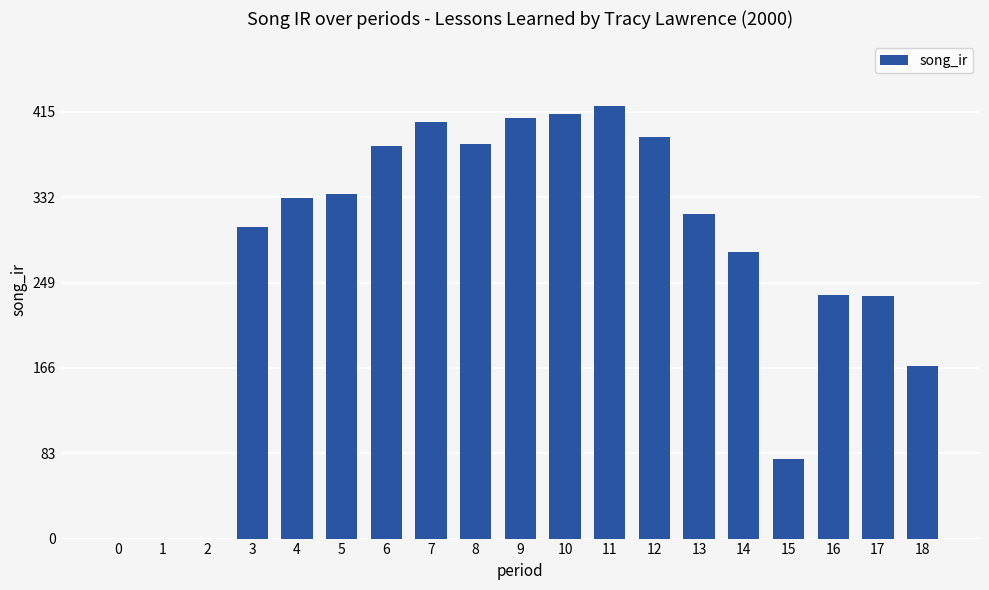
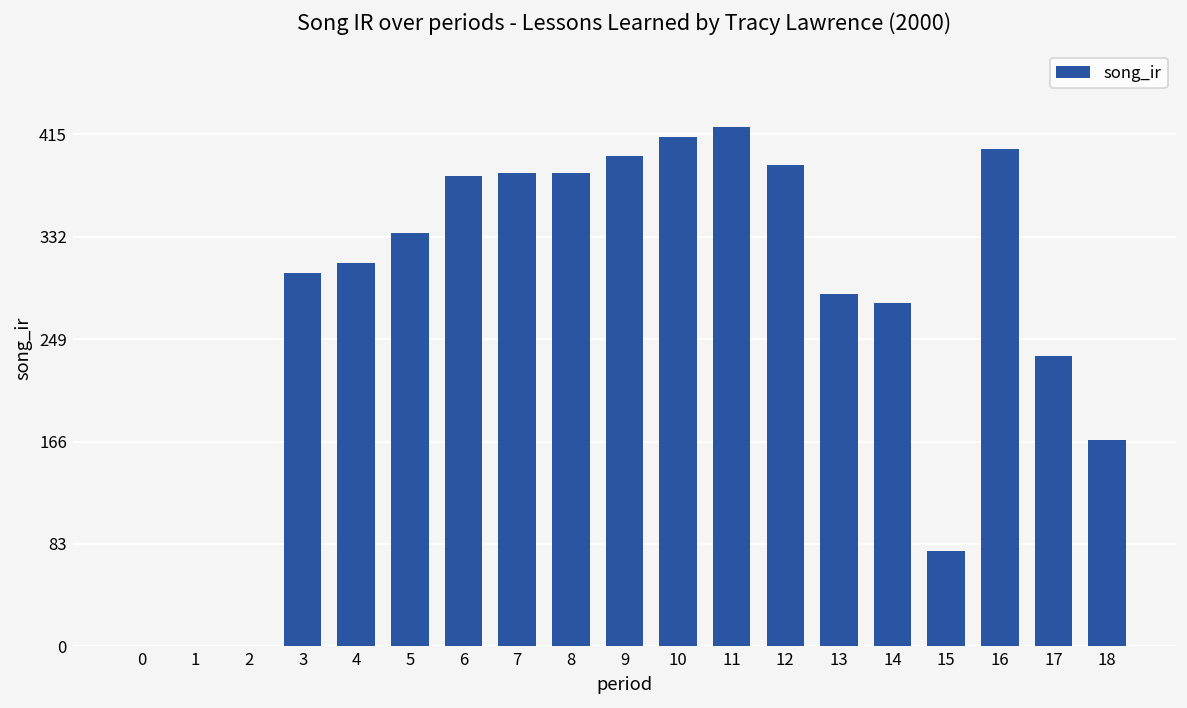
4: 332 -> 310
7: 405 -> 383
9: 409 -> 397
13: 316 -> 286
16: 237 -> 403
